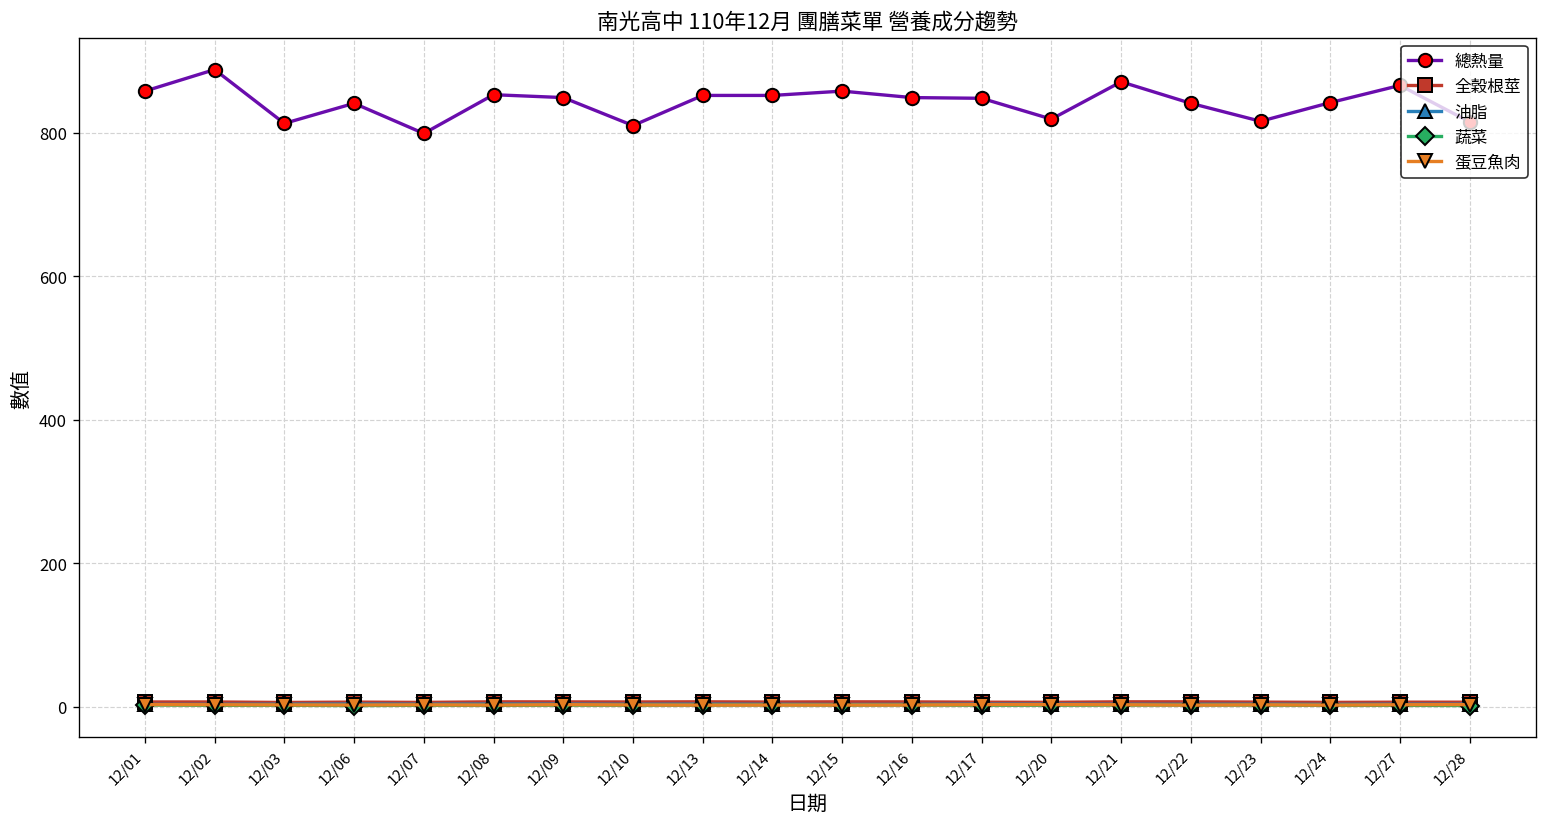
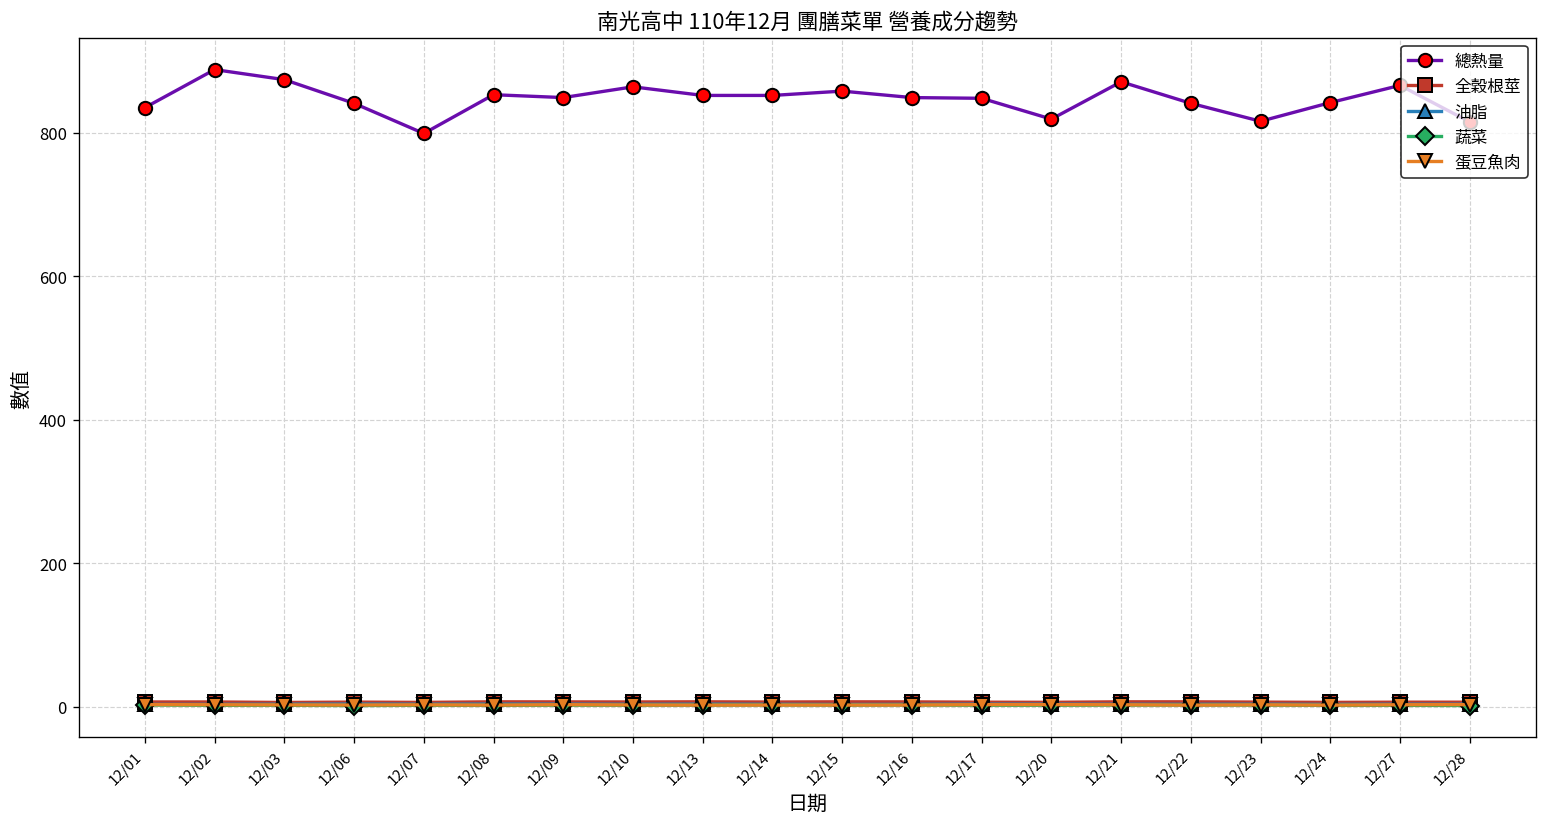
總熱量, 12/01: 860 -> 840
總熱量, 12/03: 810 -> 870
總熱量, 12/10: 810 -> 860
